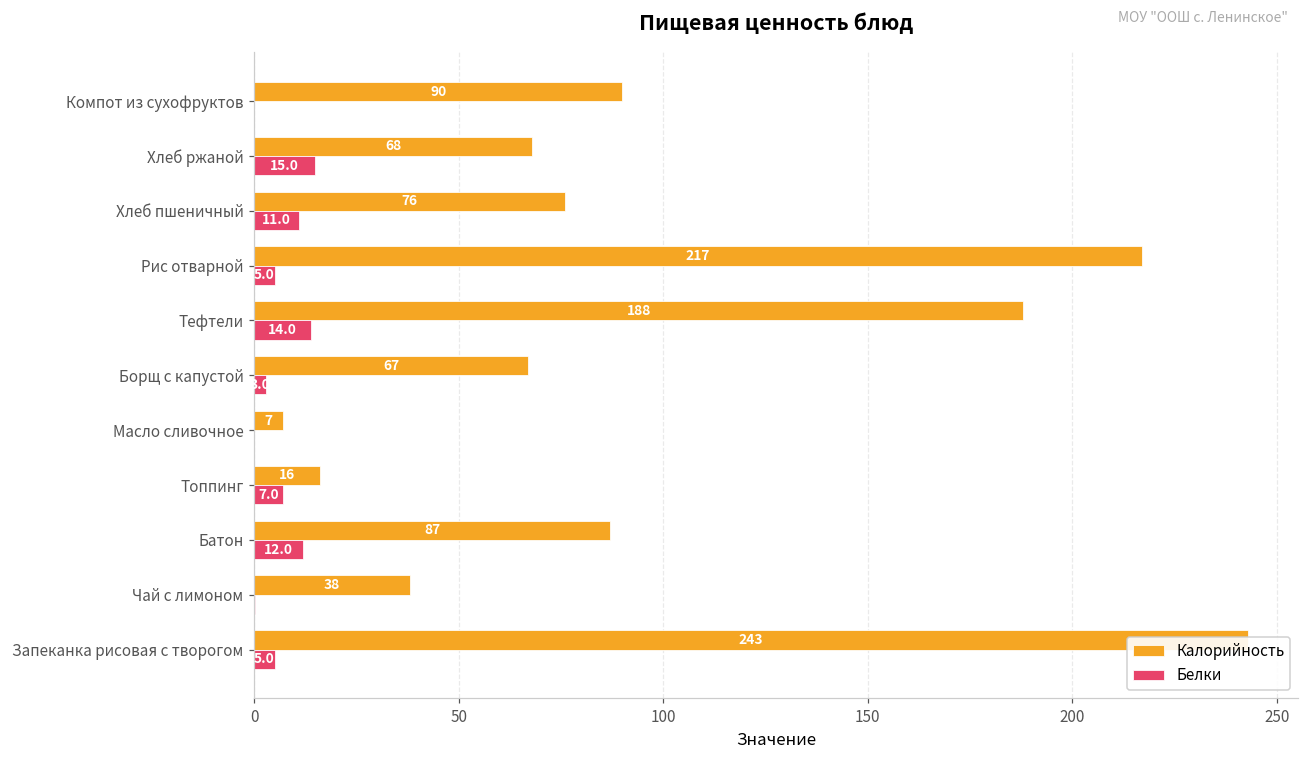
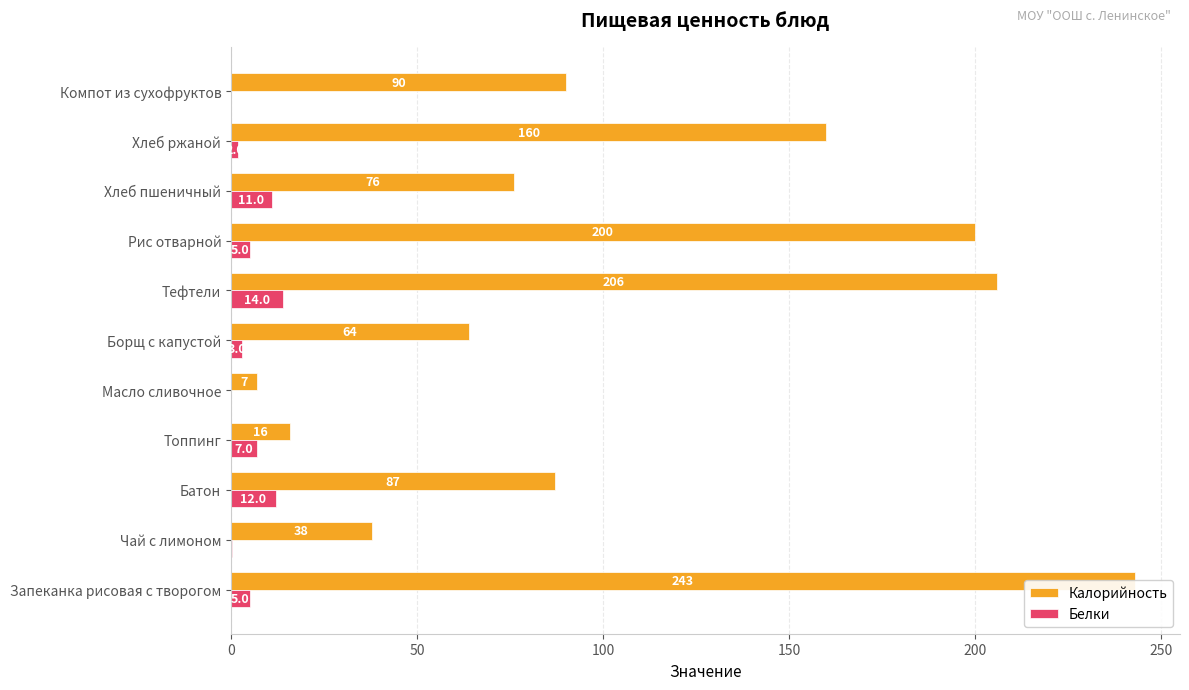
Калорийность, Хлеб ржаной: 68 -> 160
Белки, Хлеб ржаной: 15 -> 2
Калорийность, Рис отварной: 217 -> 200
Калорийность, Тефтели: 188 -> 206
Калорийность, Борщ с капустой: 67 -> 64
